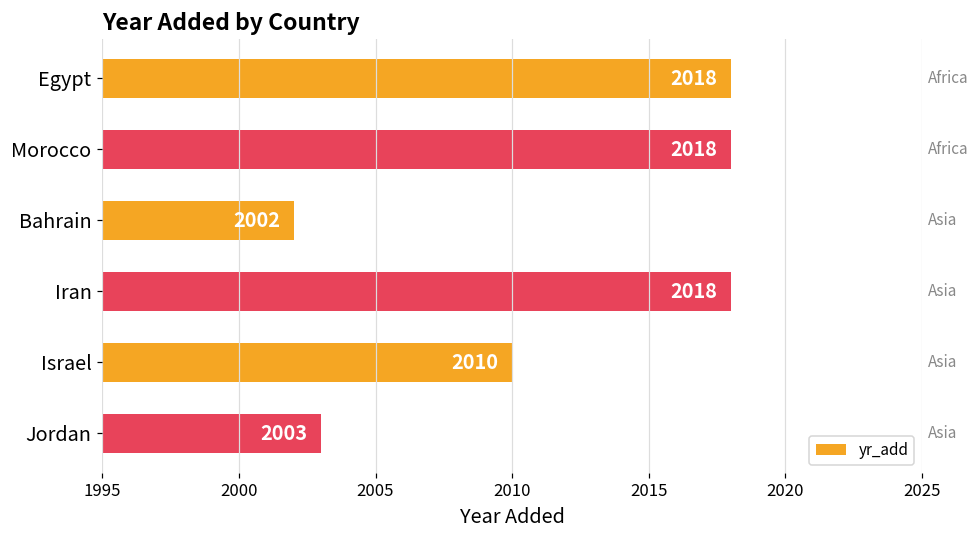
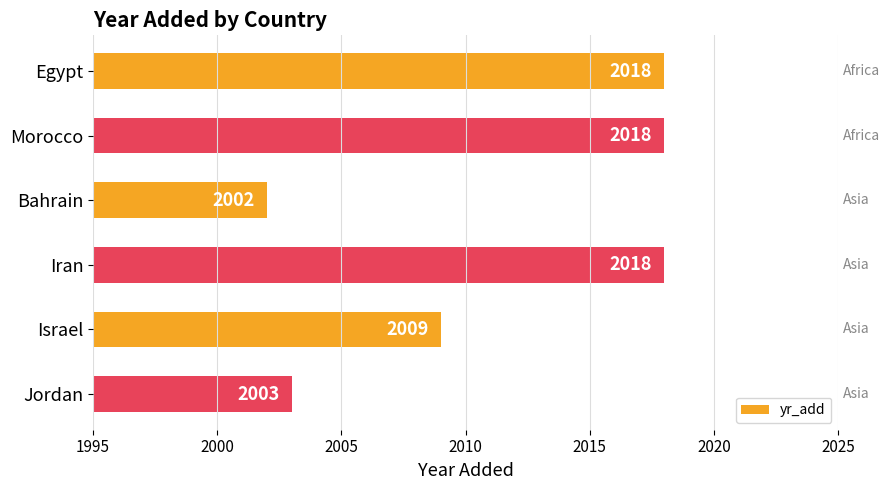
Israel: 2010 -> 2009
